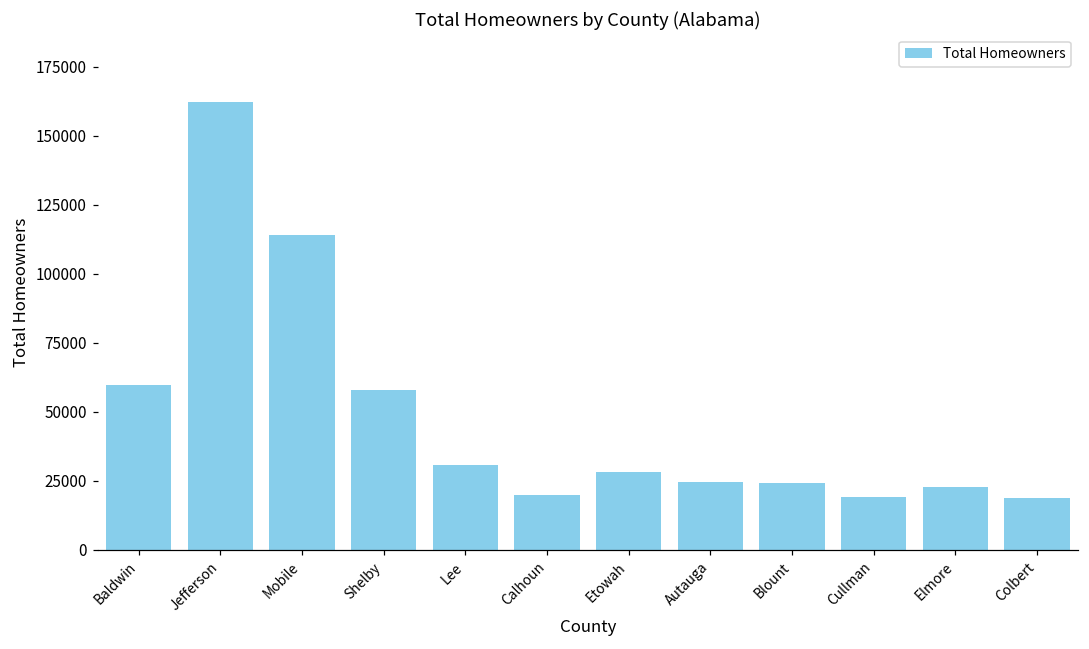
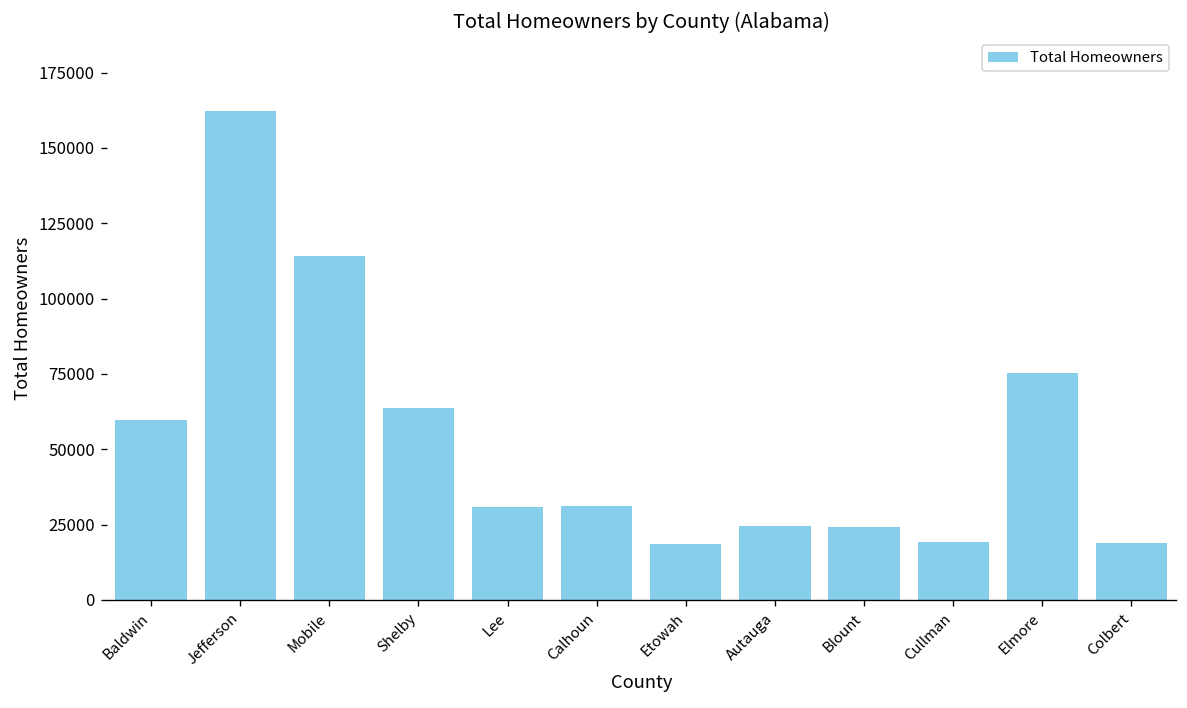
Shelby: 58000 -> 64000
Calhoun: 20000 -> 31000
Etowah: 28000 -> 19000
Elmore: 23000 -> 75000
